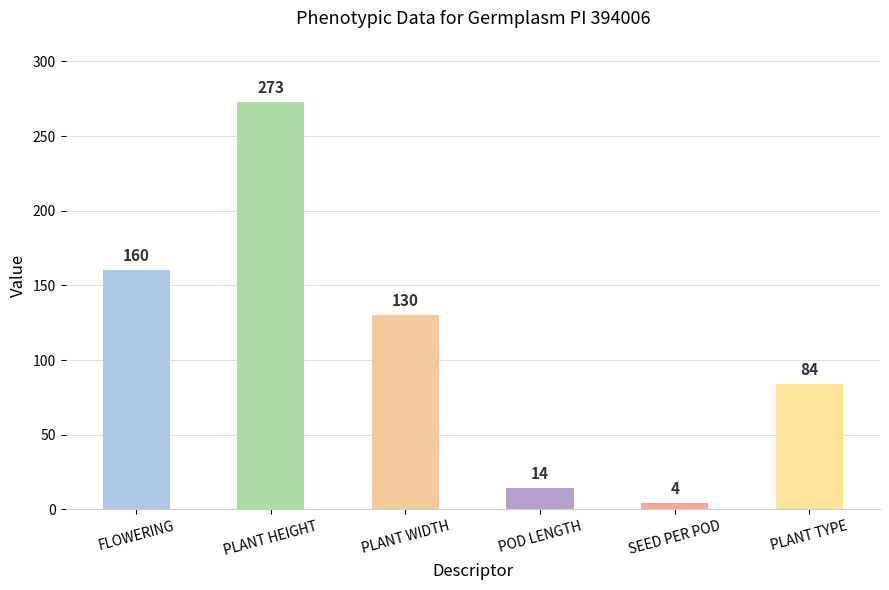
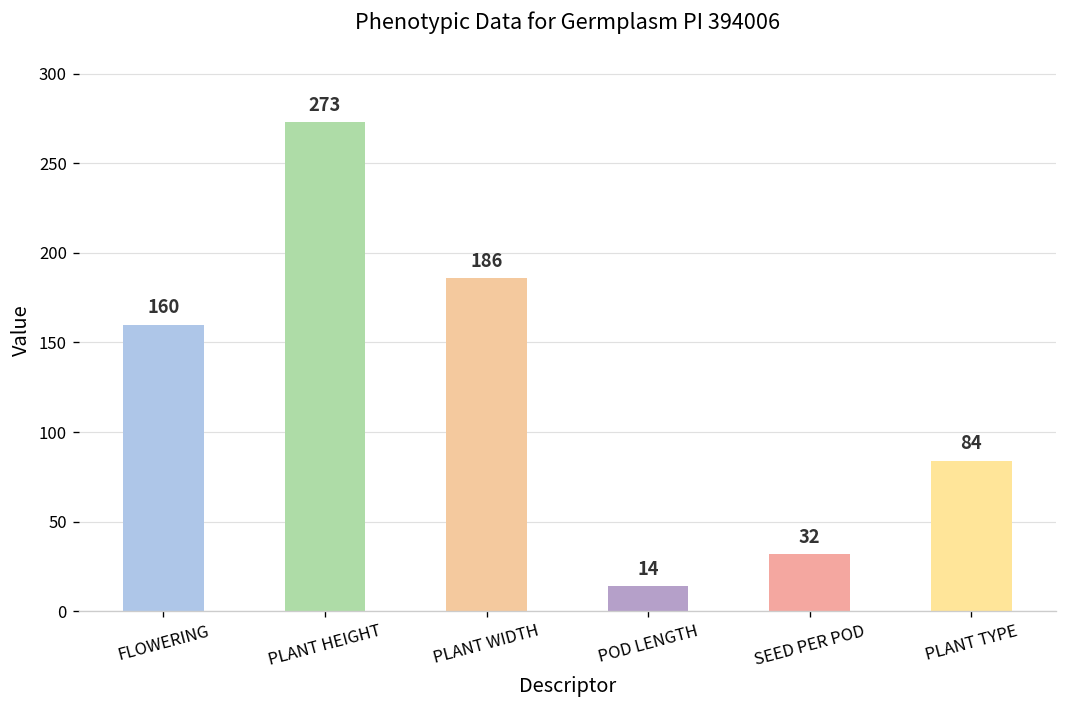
PLANT WIDTH: 130 -> 186
SEED PER POD: 4 -> 32
